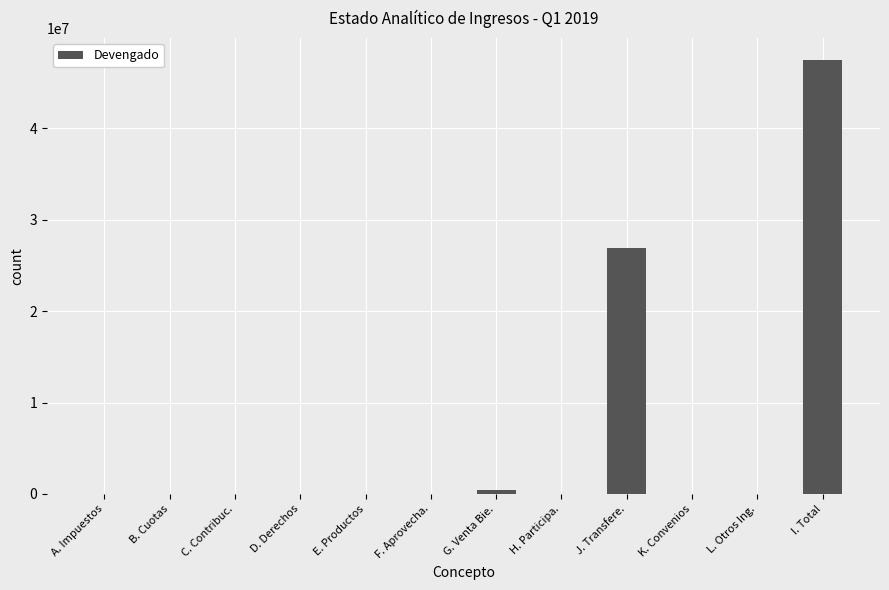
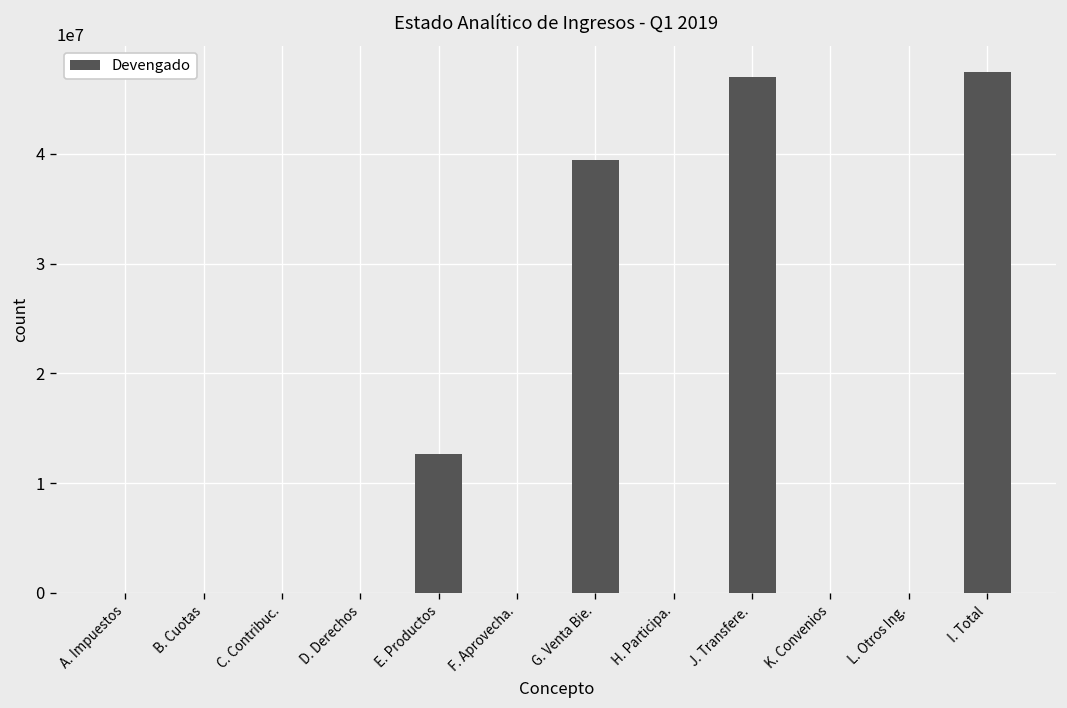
E. Productos: 0 -> 13000000
G. Venta Bie.: 0 -> 39000000
J. Transfere.: 27000000 -> 47000000
